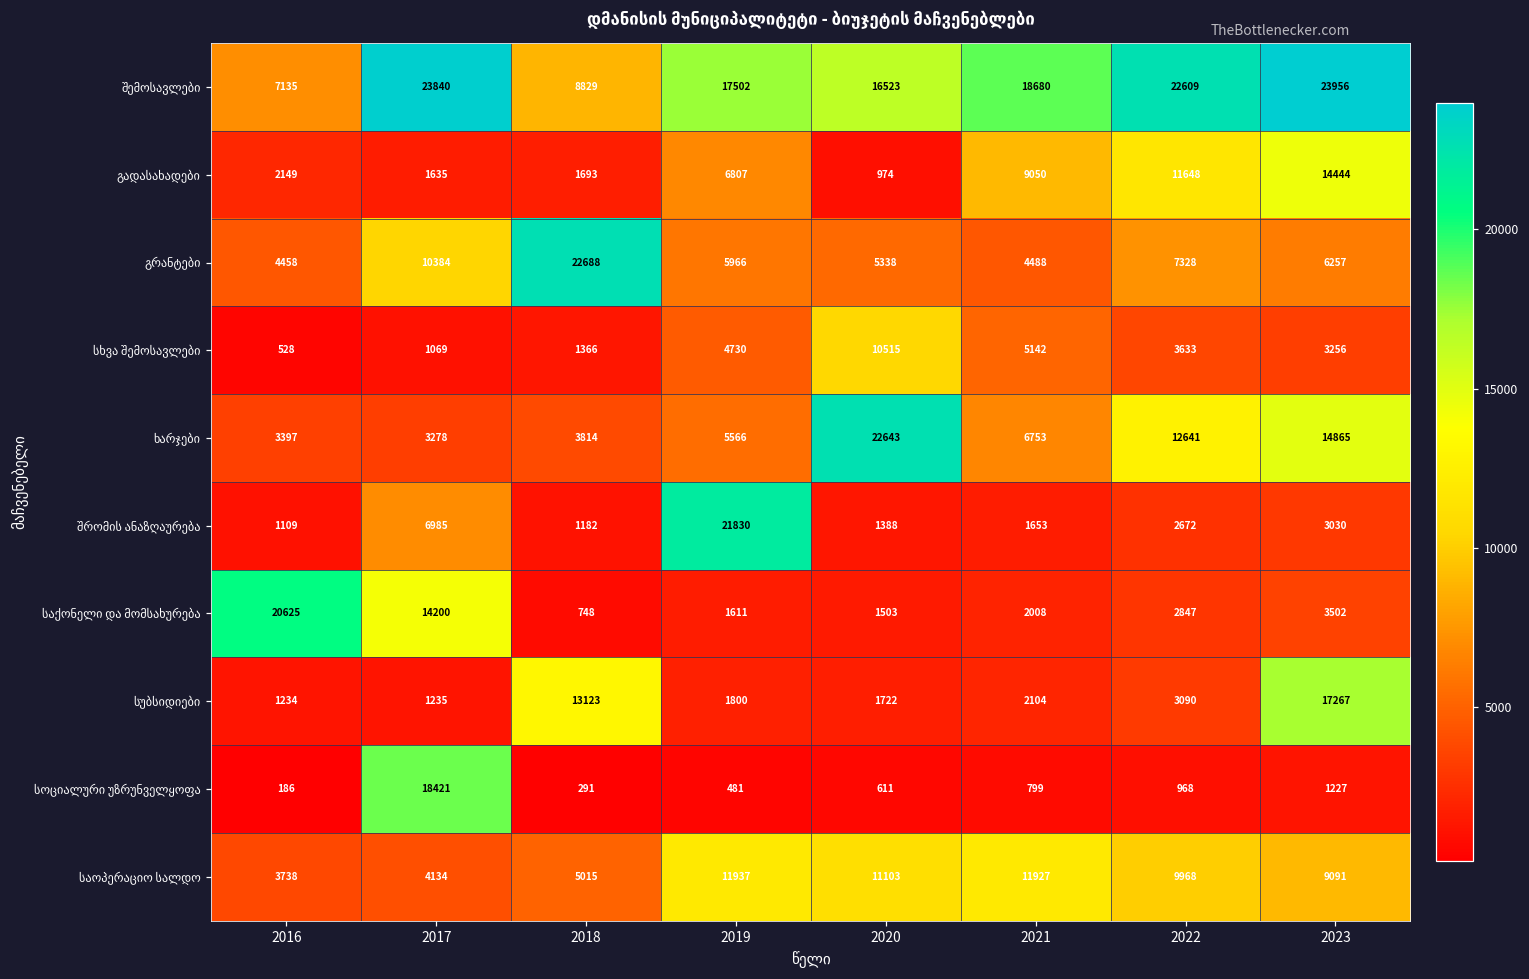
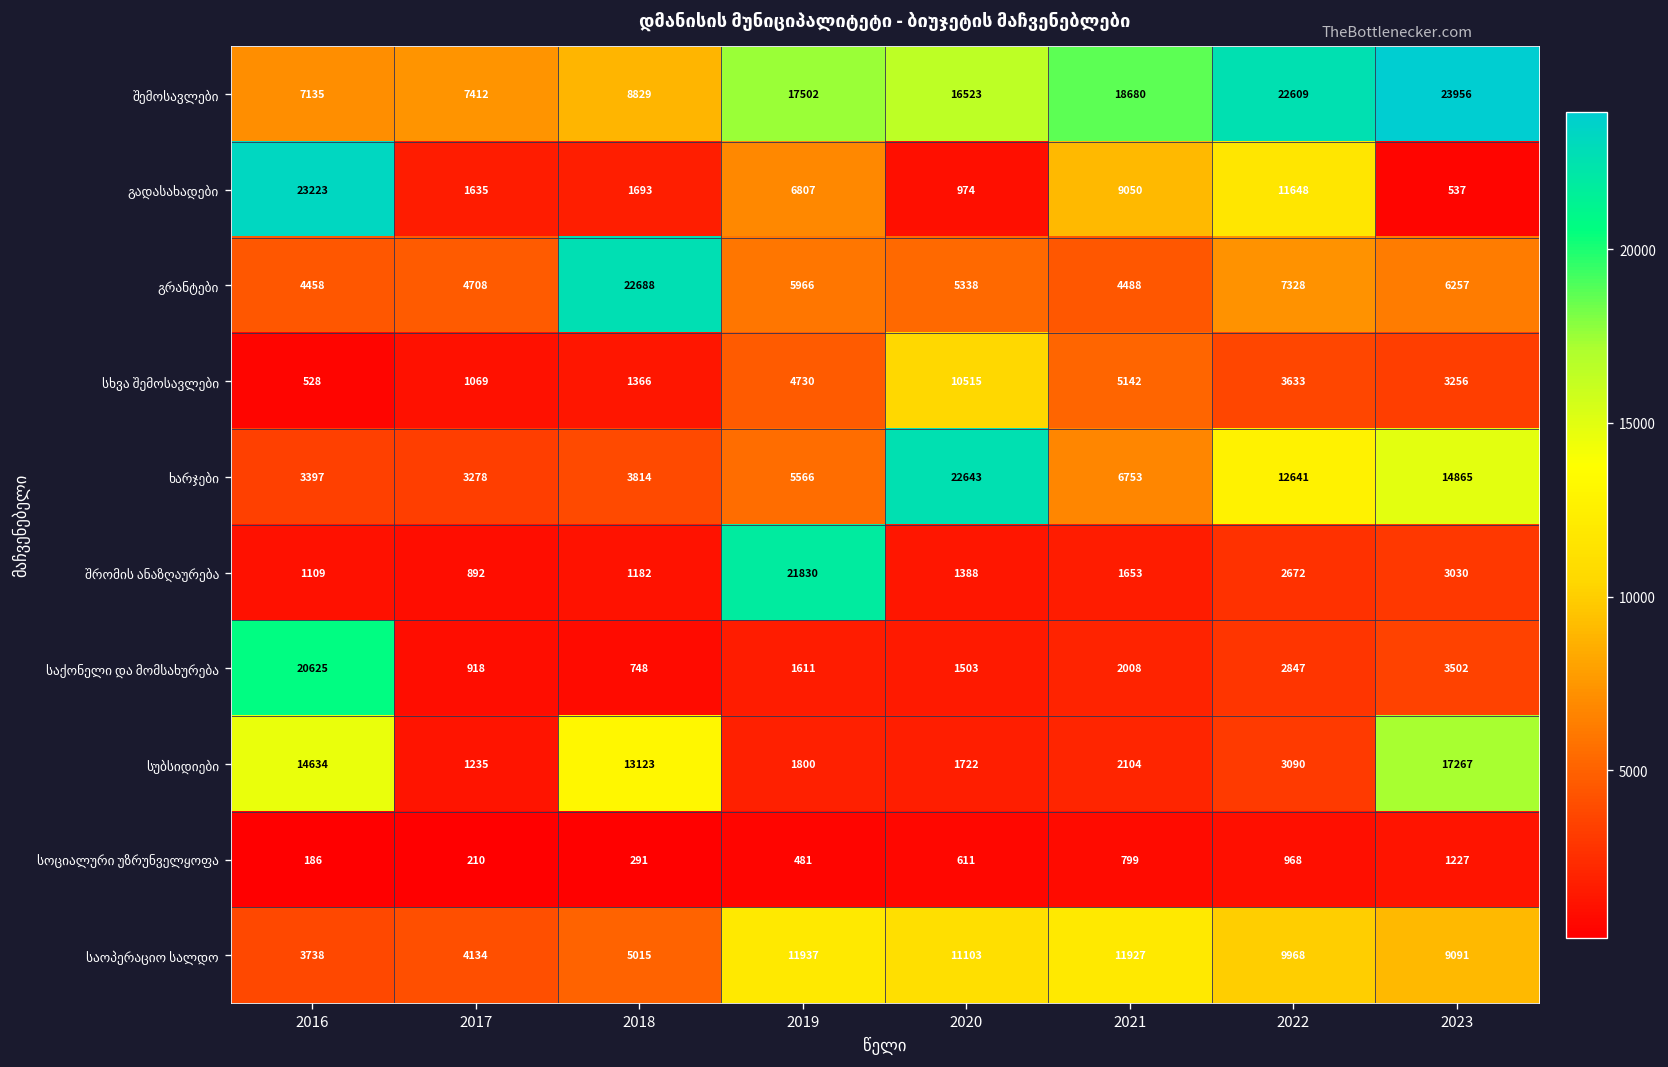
შემოსავლები, 2017: 23840 -> 7412
გადასახადები, 2016: 2149 -> 23223
გადასახადები, 2023: 14444 -> 537
გრანტები, 2017: 10384 -> 4708
შრომის ანაზღაურება, 2017: 6985 -> 892
საქონელი და მომსახურება, 2017: 14200 -> 918
სუბსიდიები, 2016: 1234 -> 14634
სოციალური უზრუნველყოფა, 2017: 18421 -> 210
